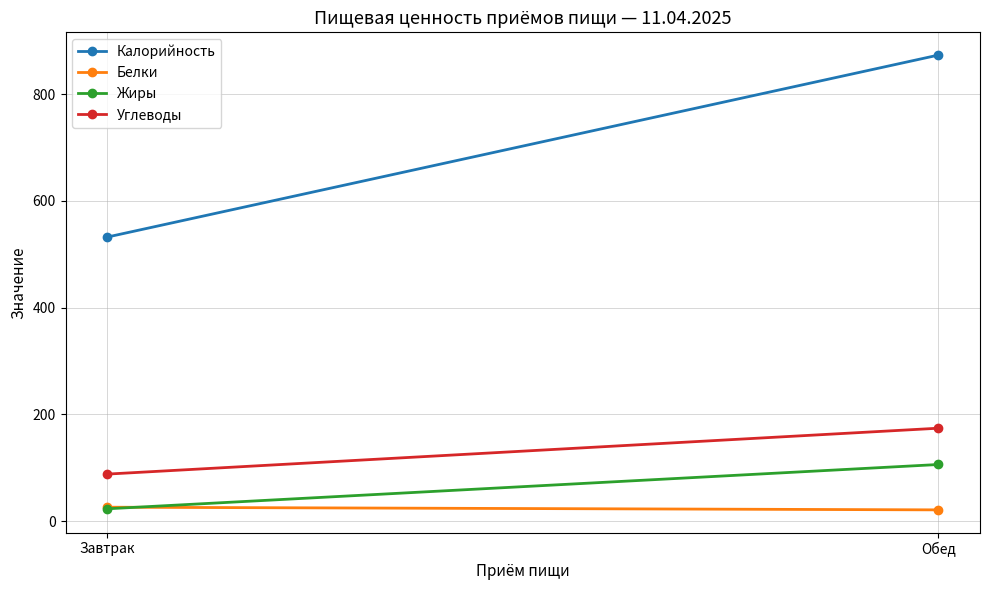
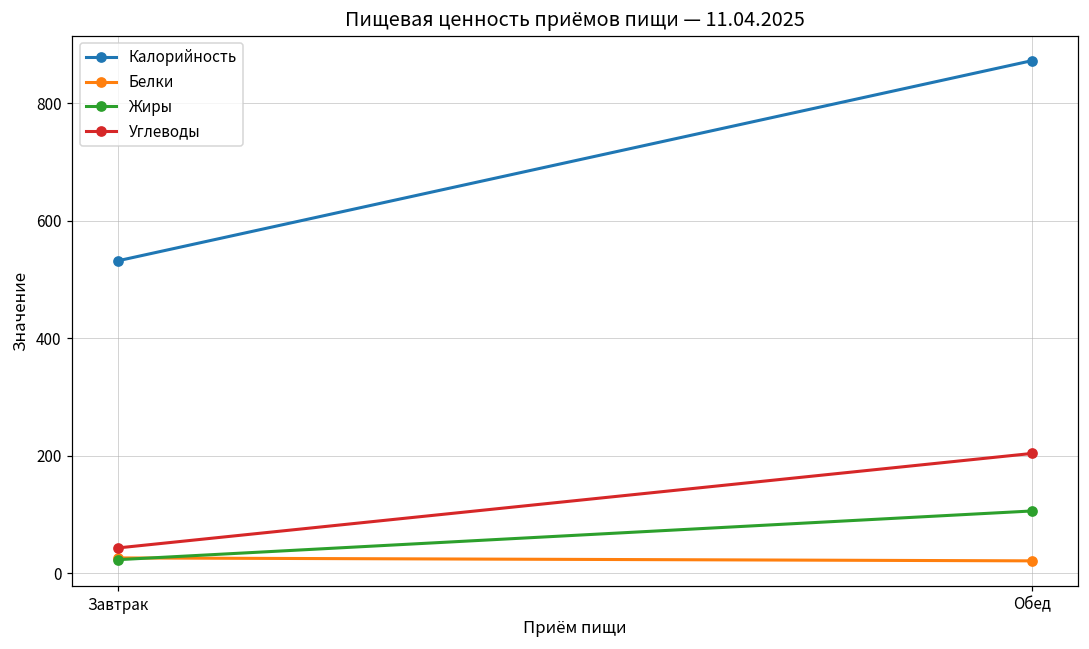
Углеводы, Завтрак: 90 -> 40
Углеводы, Обед: 170 -> 200
